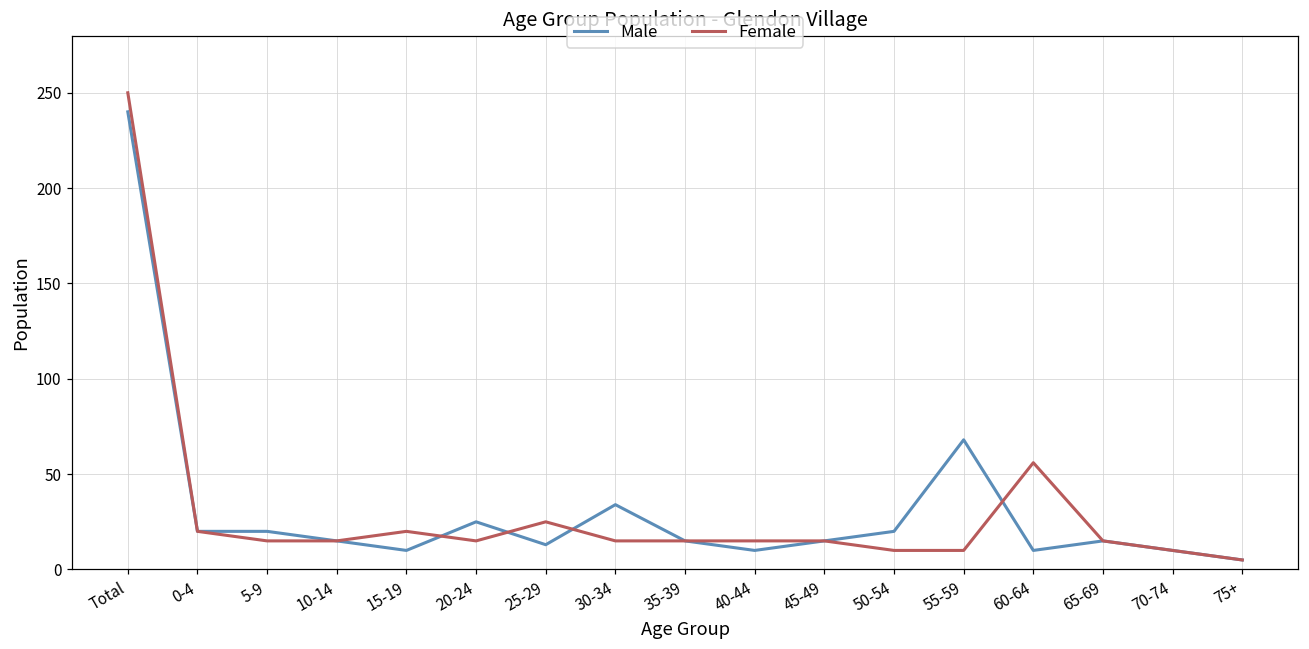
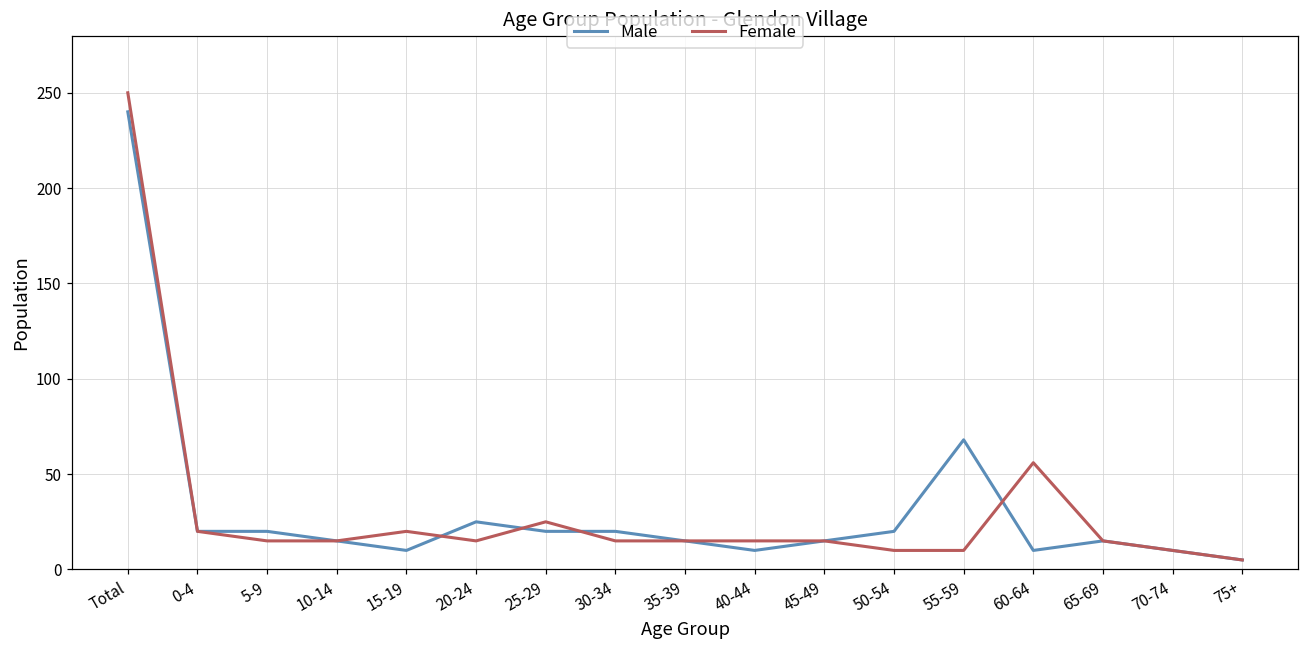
Male, 25-29: 13 -> 20
Male, 30-34: 34 -> 20
